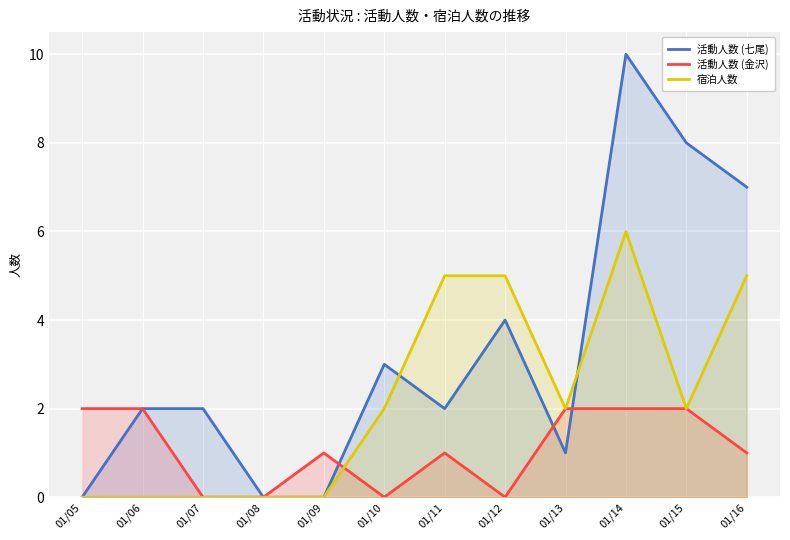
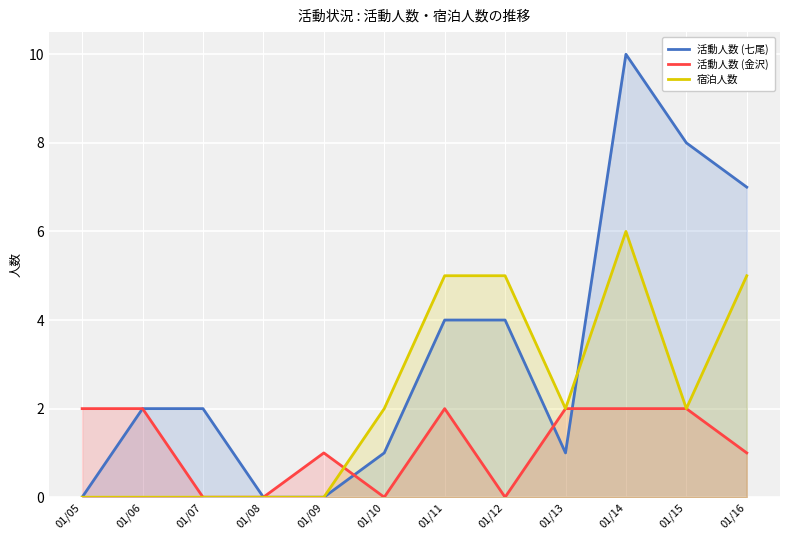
活動人数 (七尾), 01/10: 3 -> 1
活動人数 (七尾), 01/11: 2 -> 4
活動人数 (金沢), 01/11: 1 -> 2
